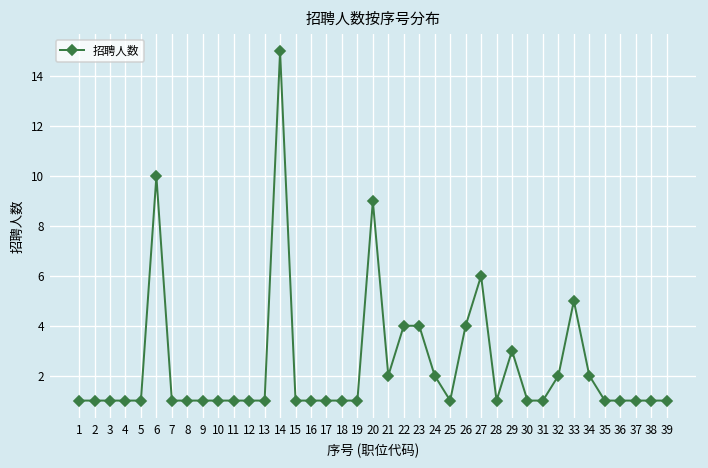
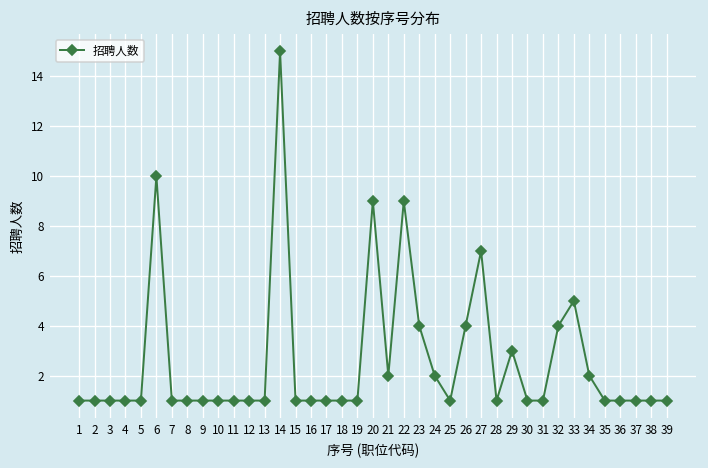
22: 4 -> 9
27: 6 -> 7
32: 2 -> 4
